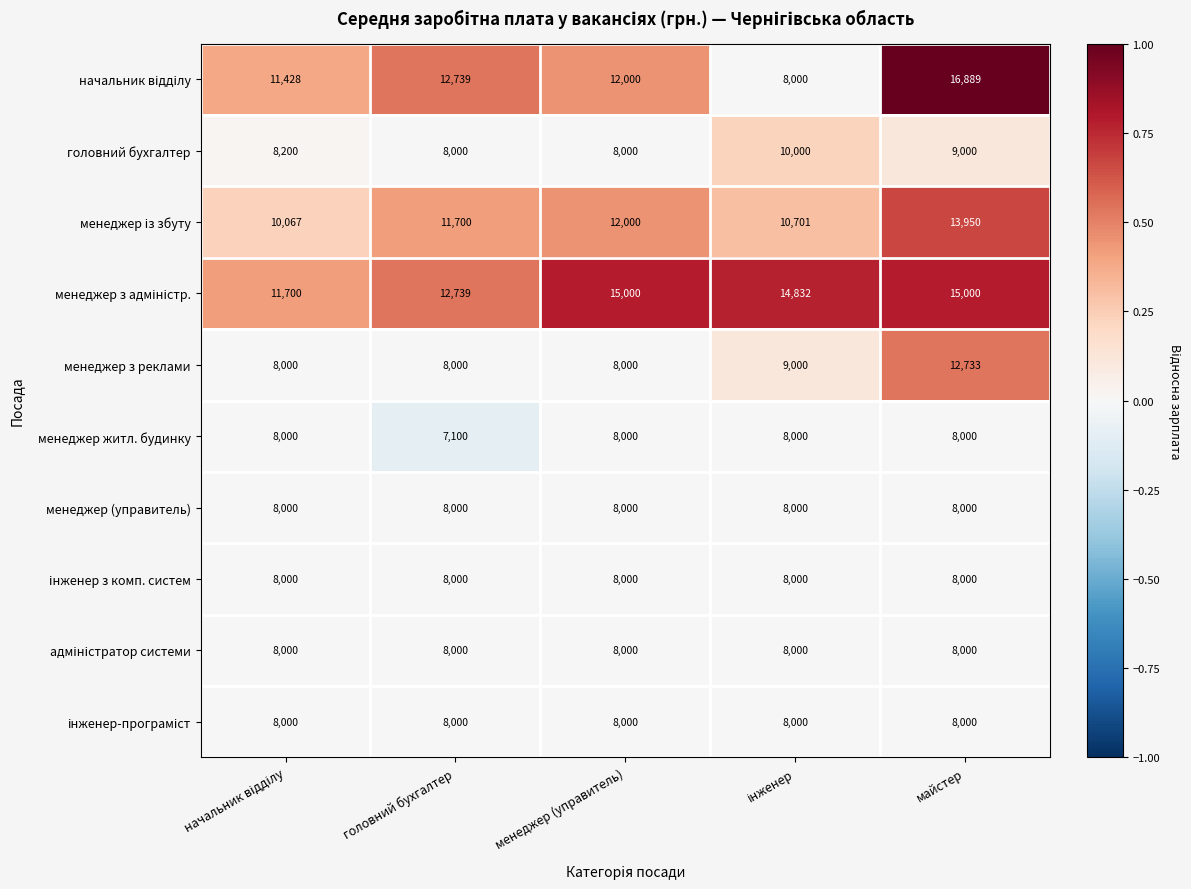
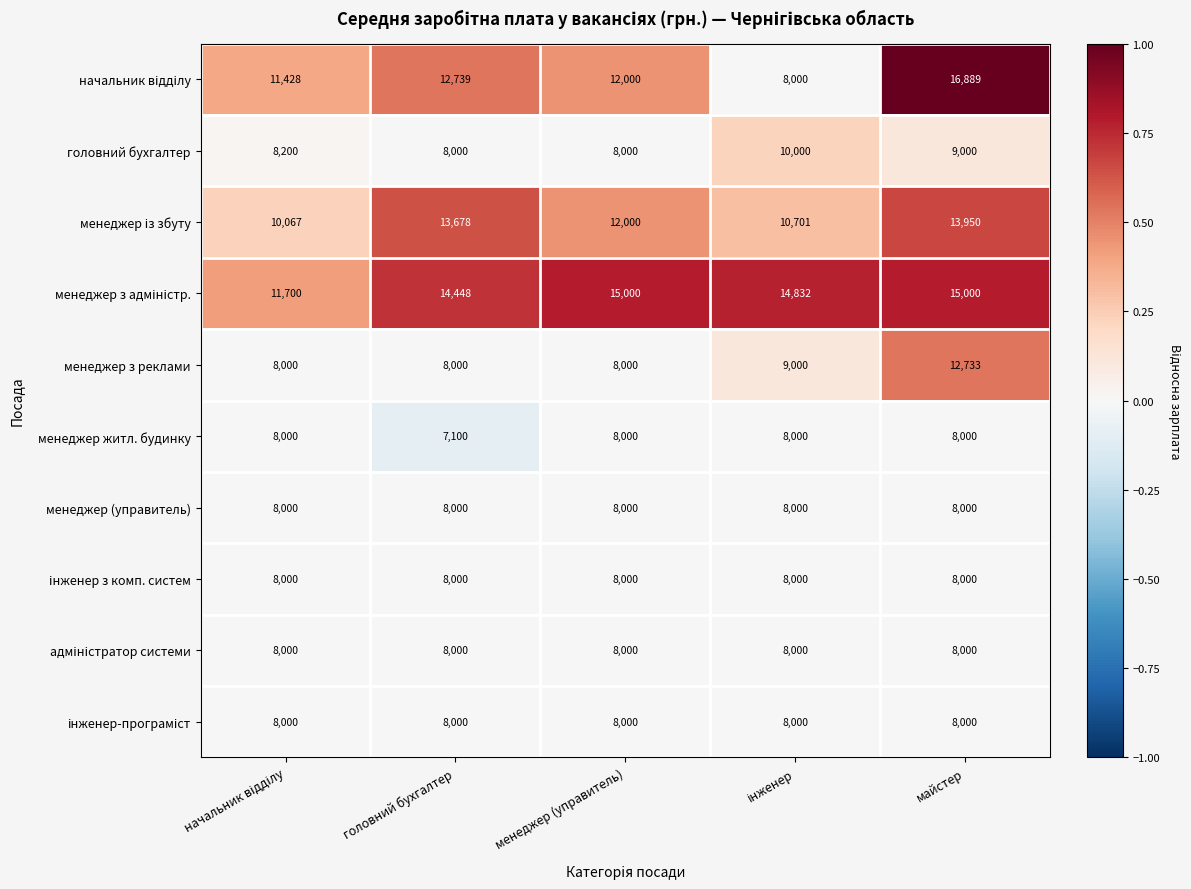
менеджер із збуту, головний бухгалтер: 11,700 -> 13,678
менеджер з адміністр., головний бухгалтер: 12,739 -> 14,448
